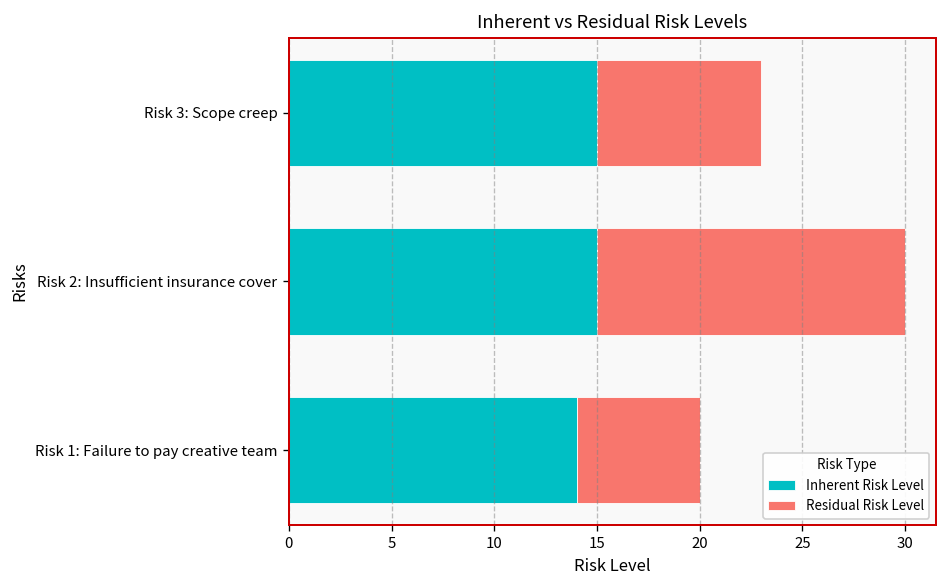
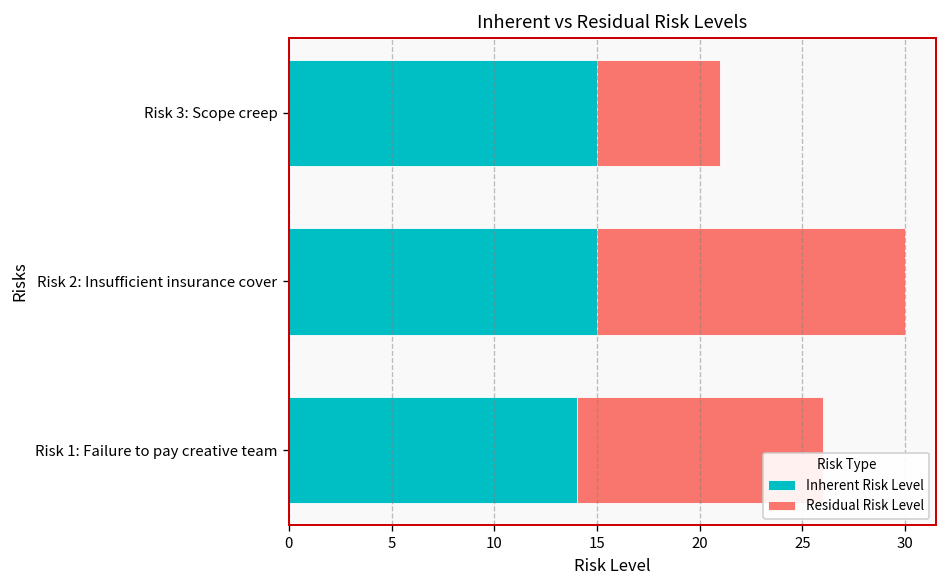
Residual Risk Level, Risk 3: Scope creep: 8 -> 6
Residual Risk Level, Risk 1: Failure to pay creative team: 6 -> 12
